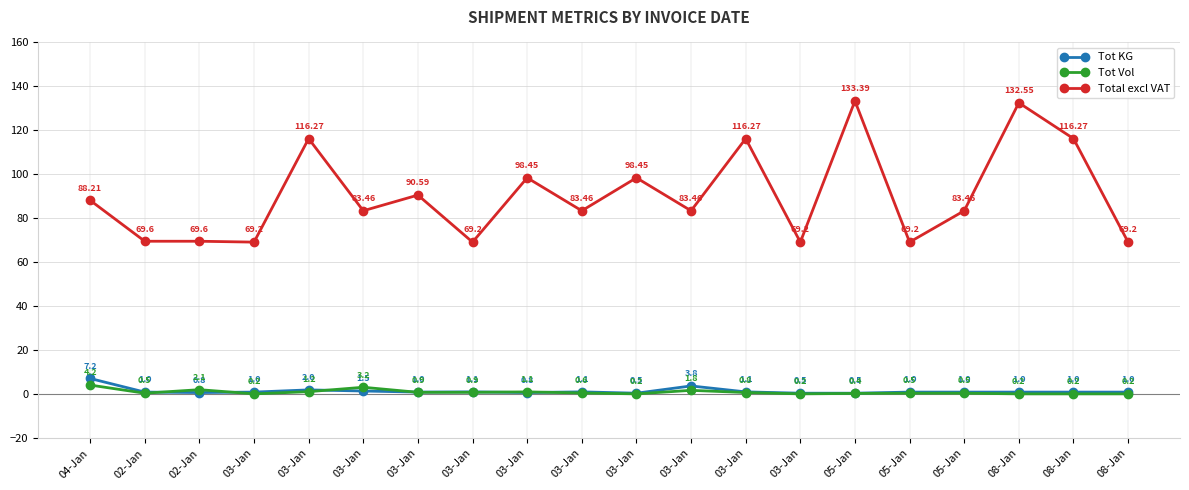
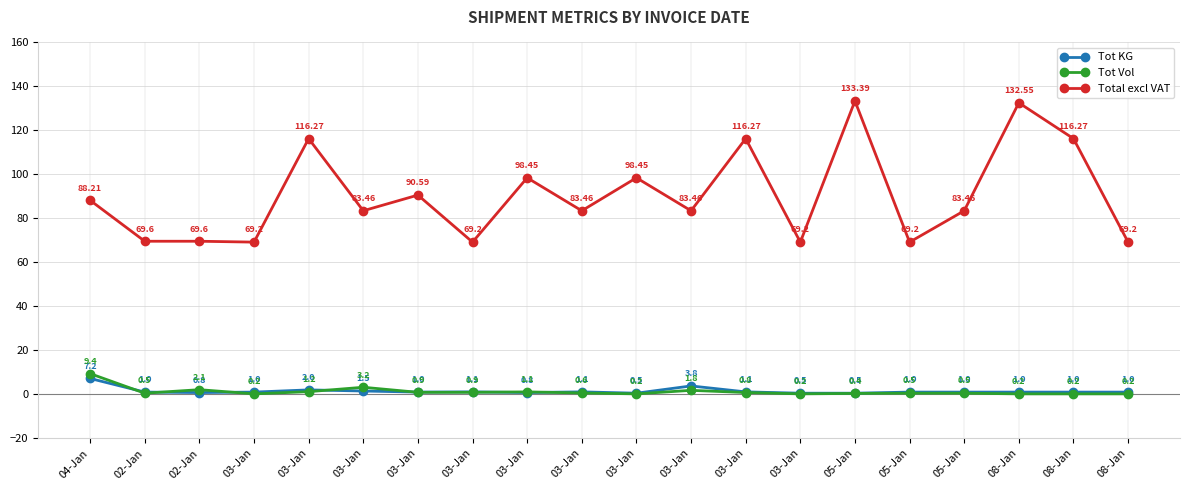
Tot Vol, 04-Jan: 4.2 -> 9.4
